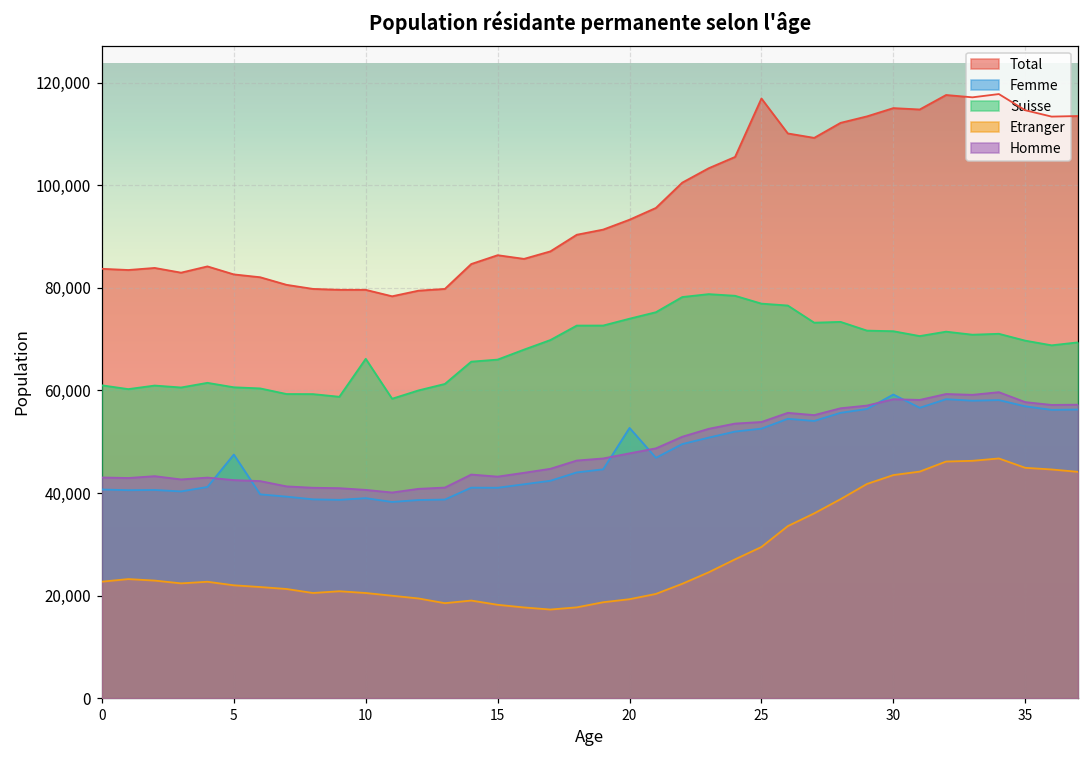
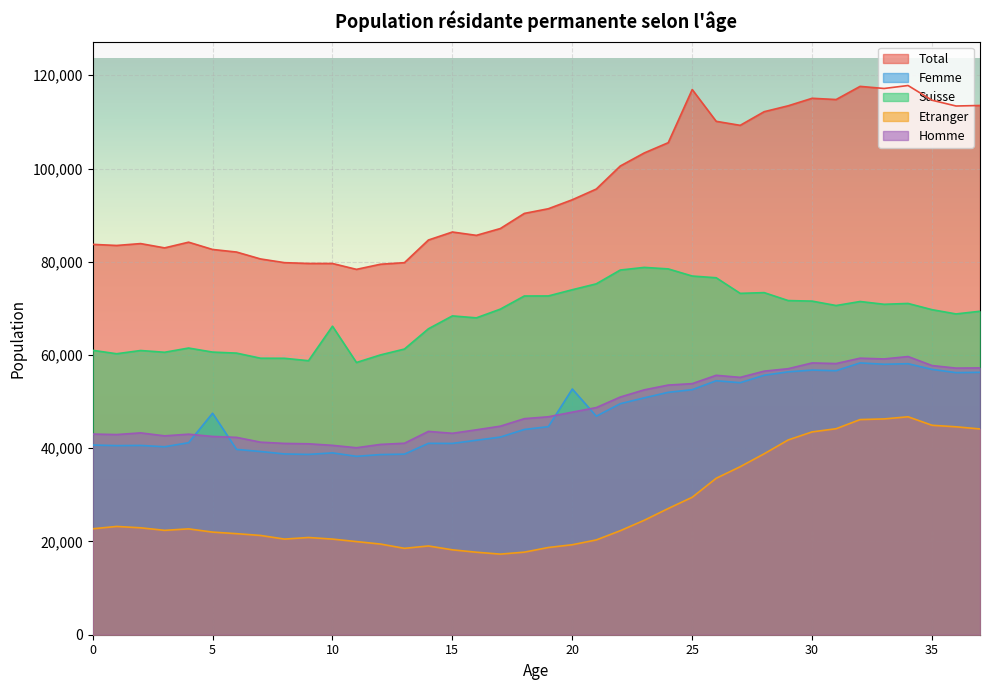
Suisse, 15: 66,000 -> 68,000
Femme, 30: 59,000 -> 57,000
